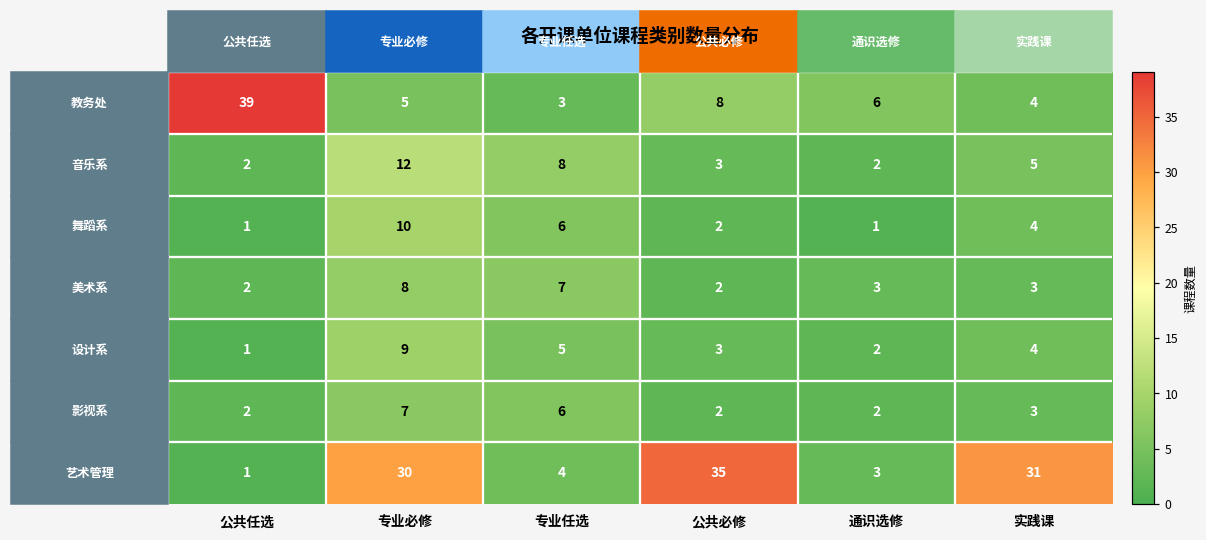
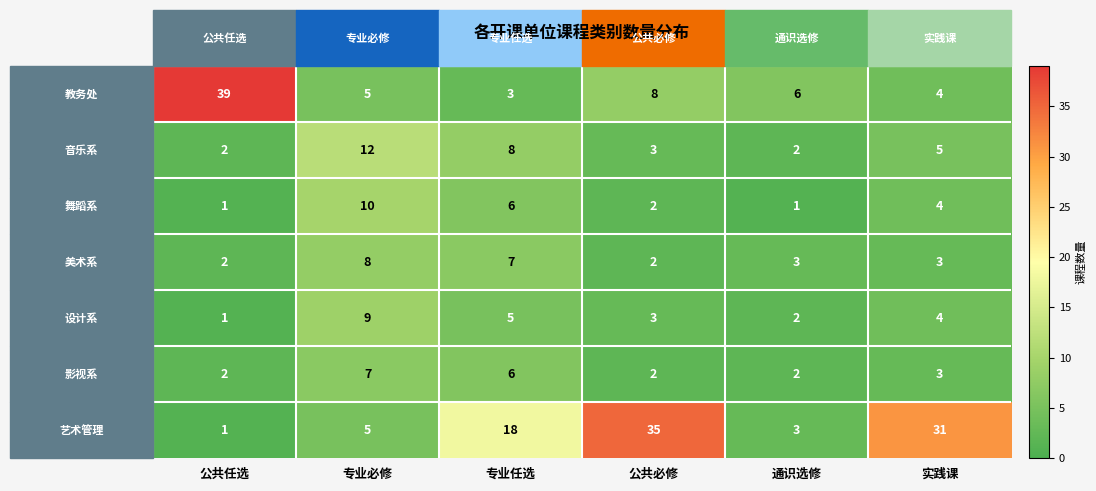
艺术管理, 专业必修: 30 -> 5
艺术管理, 专业任选: 4 -> 18
